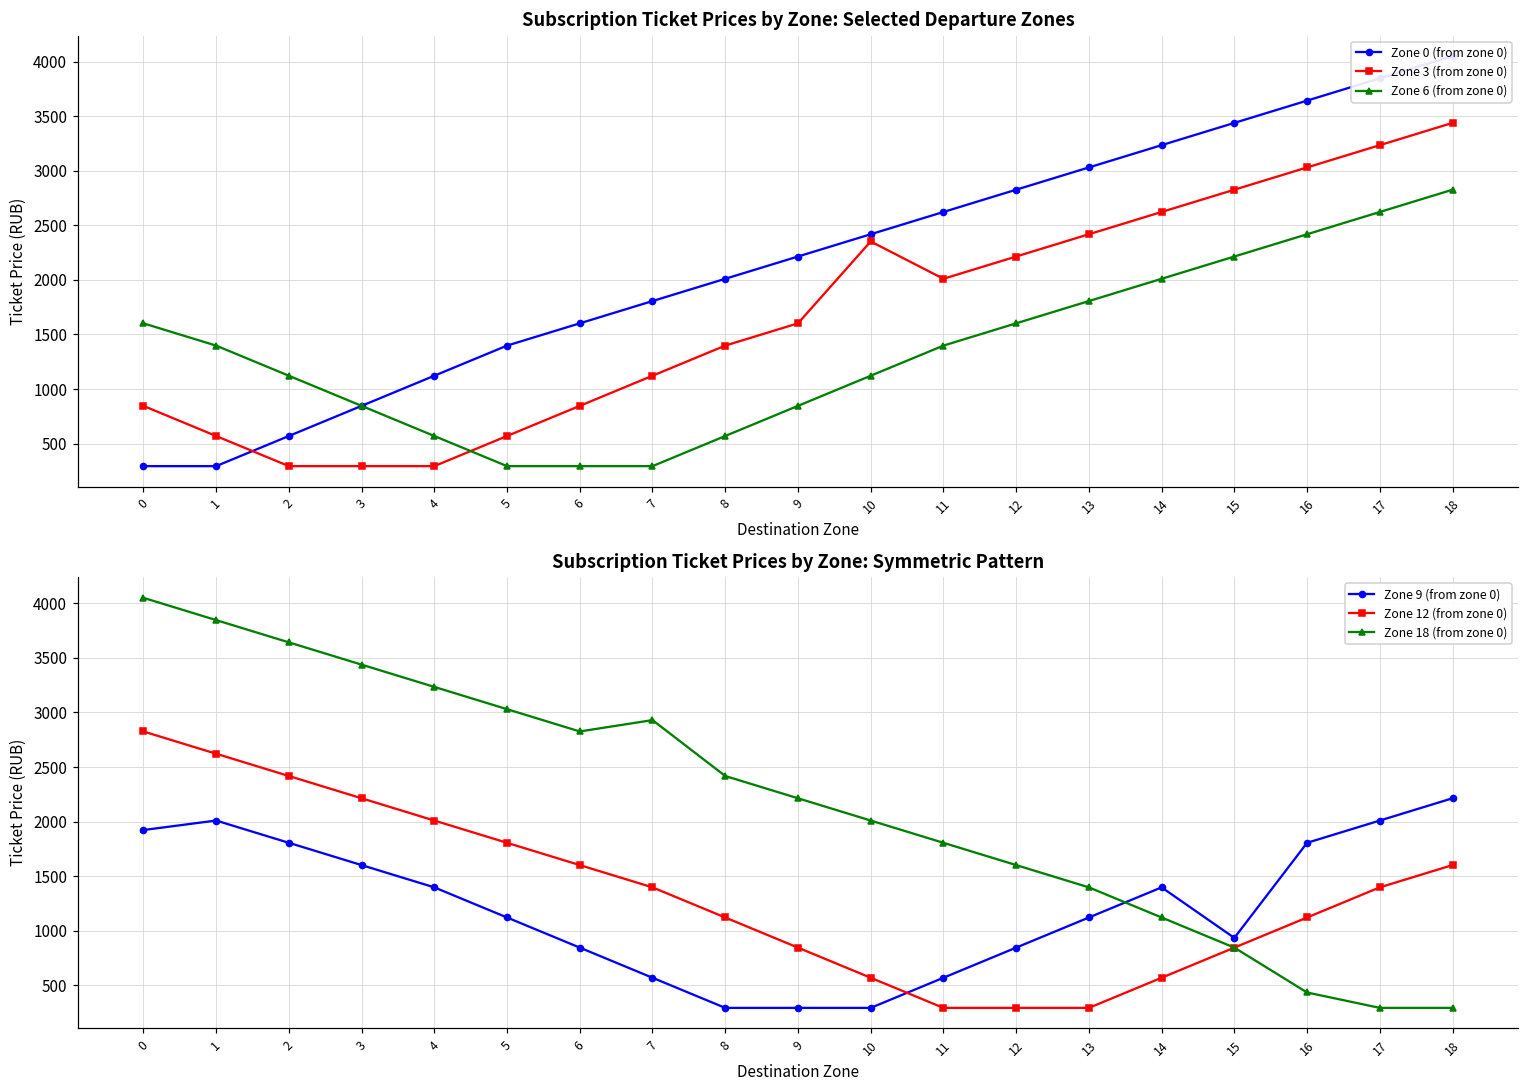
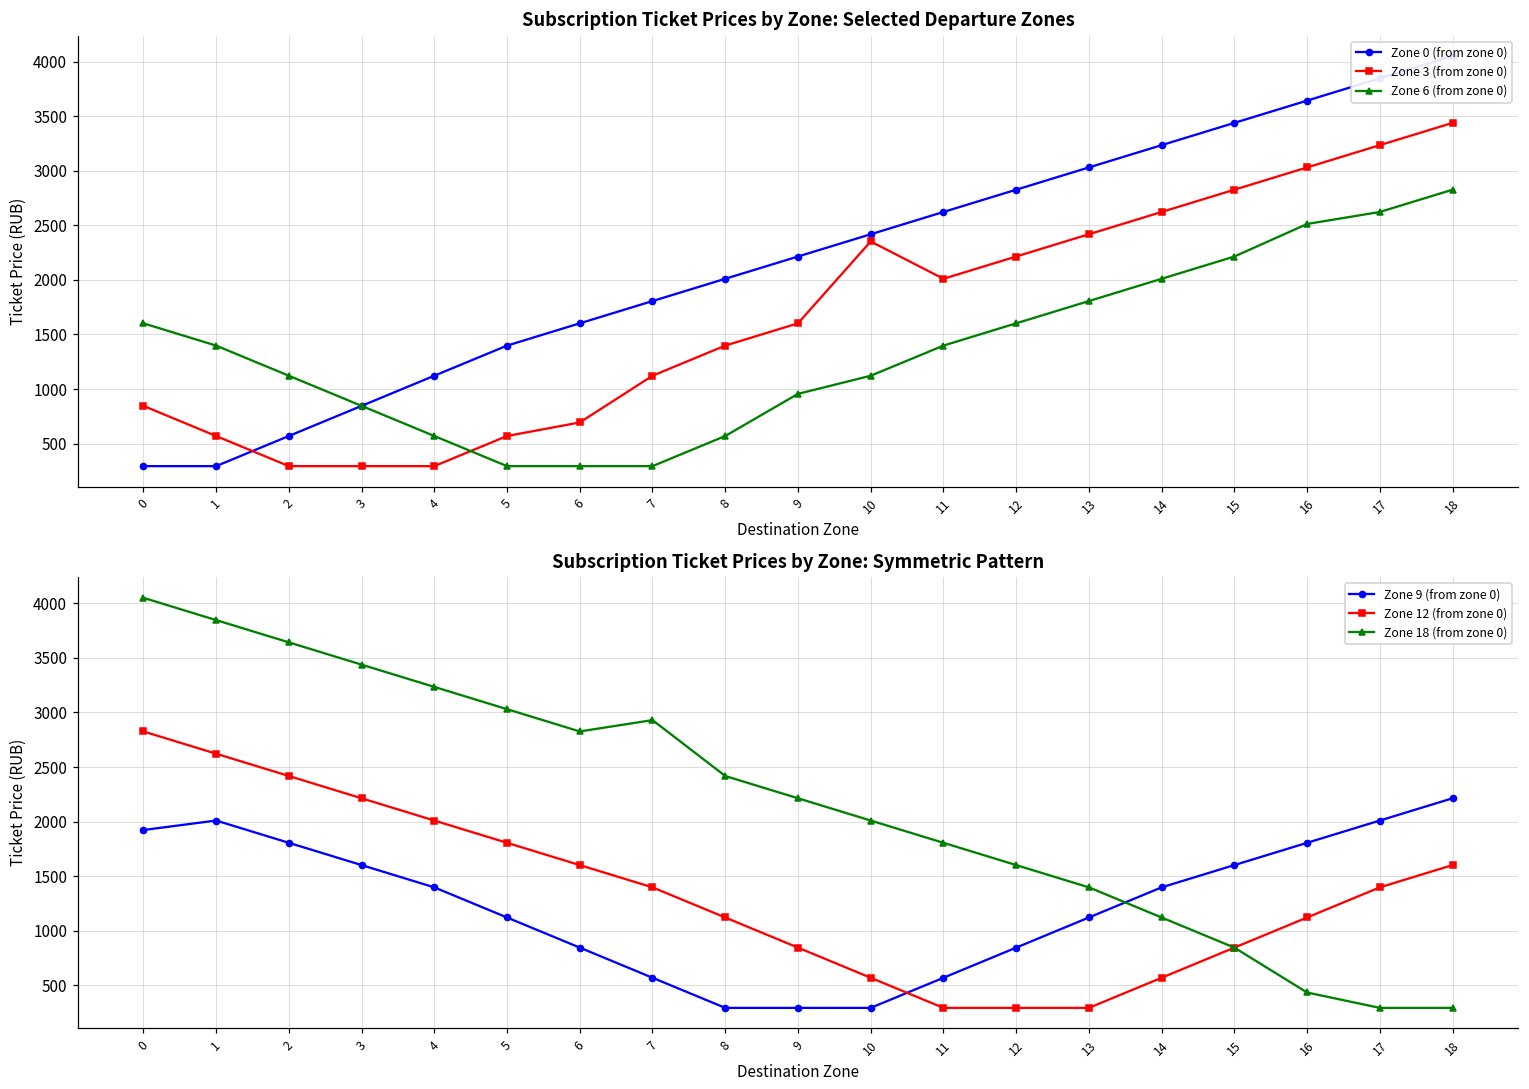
Subscription Ticket Prices by Zone: Selected Departure Zones, Zone 3 (from zone 0), 6: 800 -> 700
Subscription Ticket Prices by Zone: Selected Departure Zones, Zone 6 (from zone 0), 9: 800 -> 1000
Subscription Ticket Prices by Zone: Selected Departure Zones, Zone 6 (from zone 0), 16: 2400 -> 2500
Subscription Ticket Prices by Zone: Symmetric Pattern, Zone 9 (from zone 0), 15: 900 -> 1600
